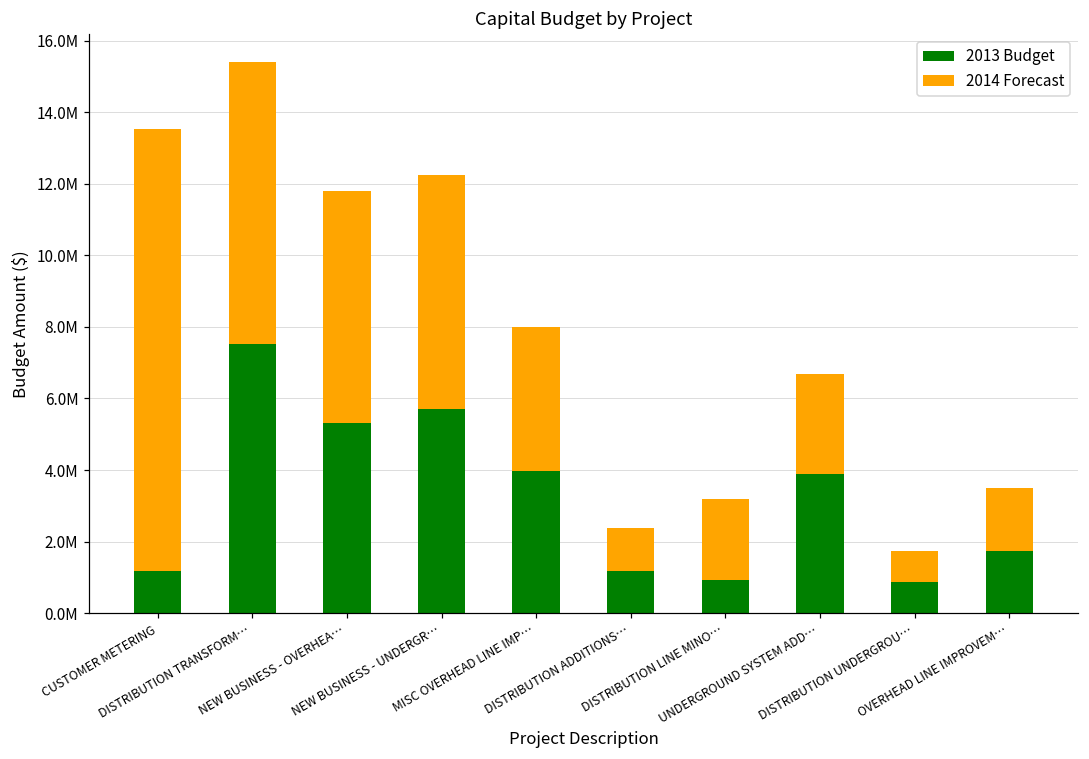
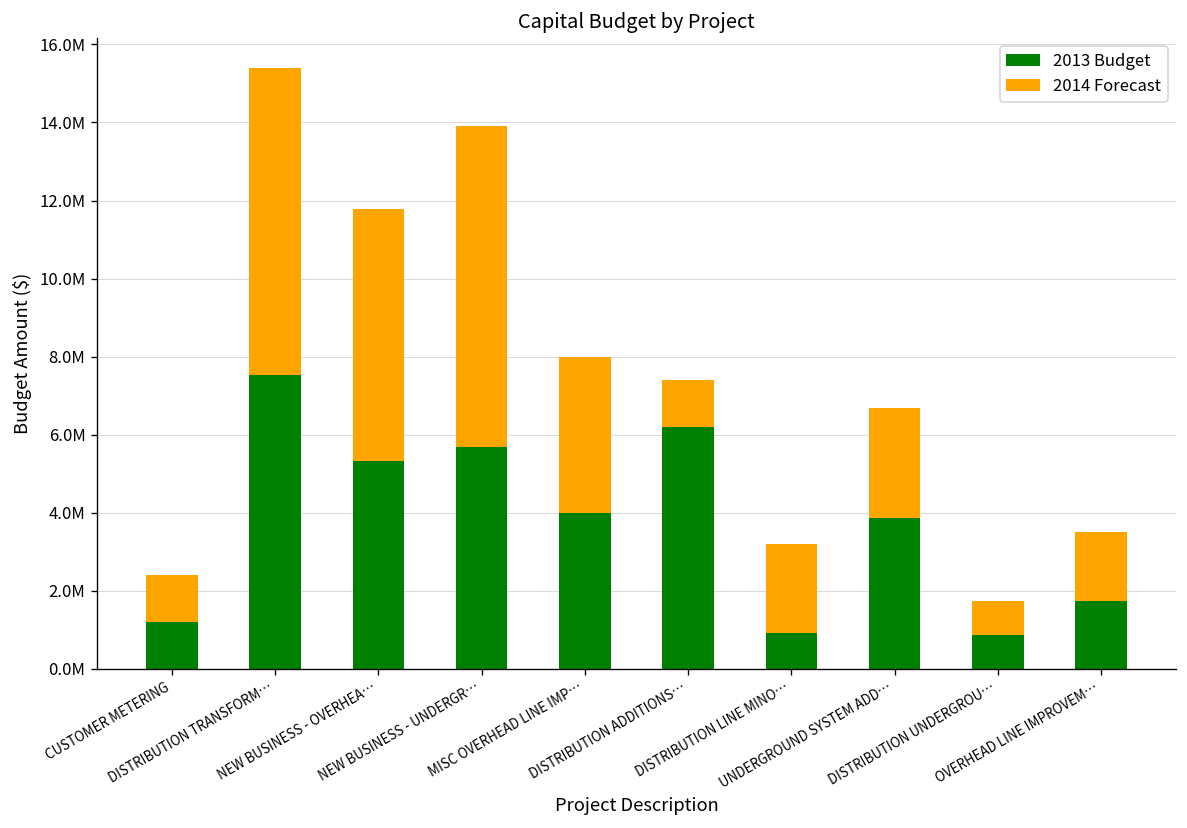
2014 Forecast, CUSTOMER METERING: 12400000 -> 1200000
2014 Forecast, NEW BUSINESS - UNDERGR…: 6500000 -> 8200000
2013 Budget, DISTRIBUTION ADDITIONS…: 1200000 -> 6200000
